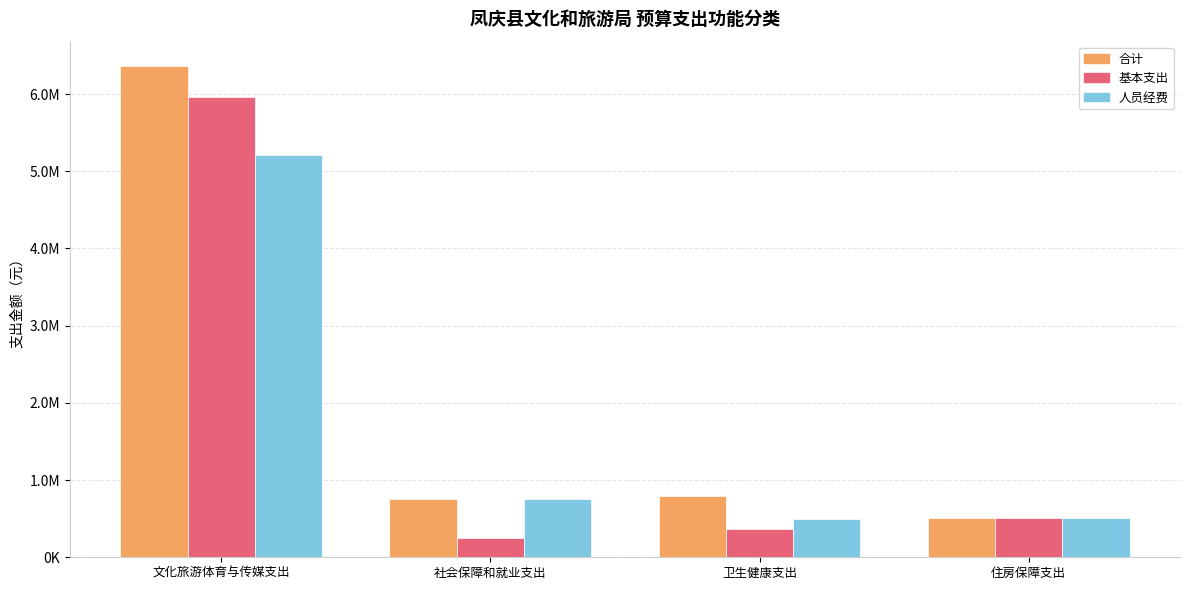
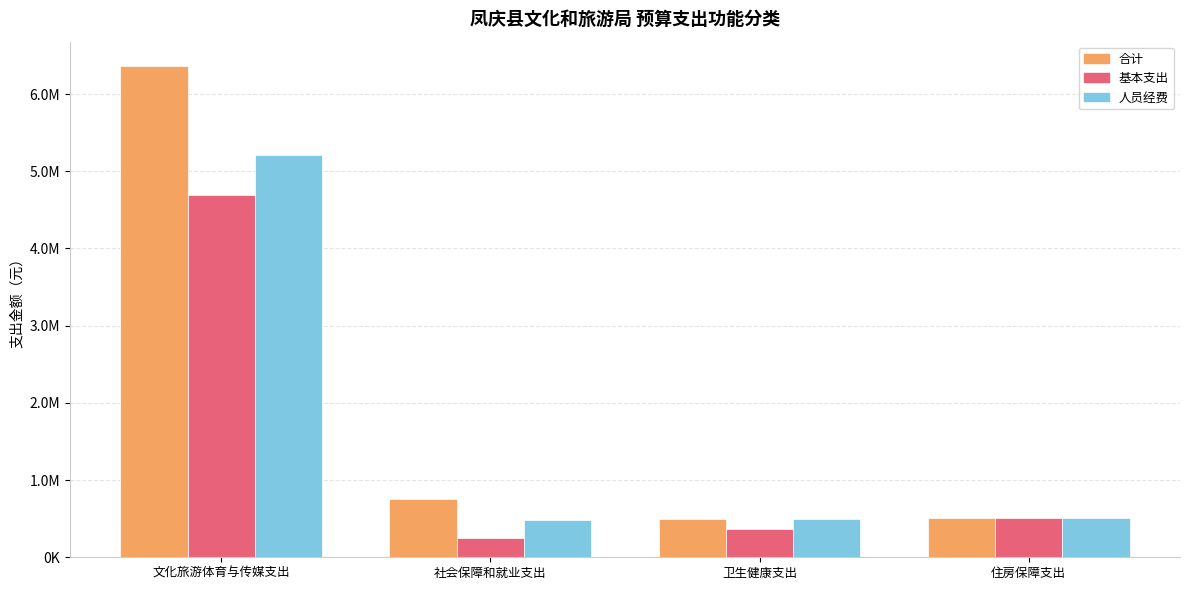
基本支出, 文化旅游体育与传媒支出: 6000000 -> 4700000
人员经费, 社会保障和就业支出: 800000 -> 500000
合计, 卫生健康支出: 800000 -> 500000
